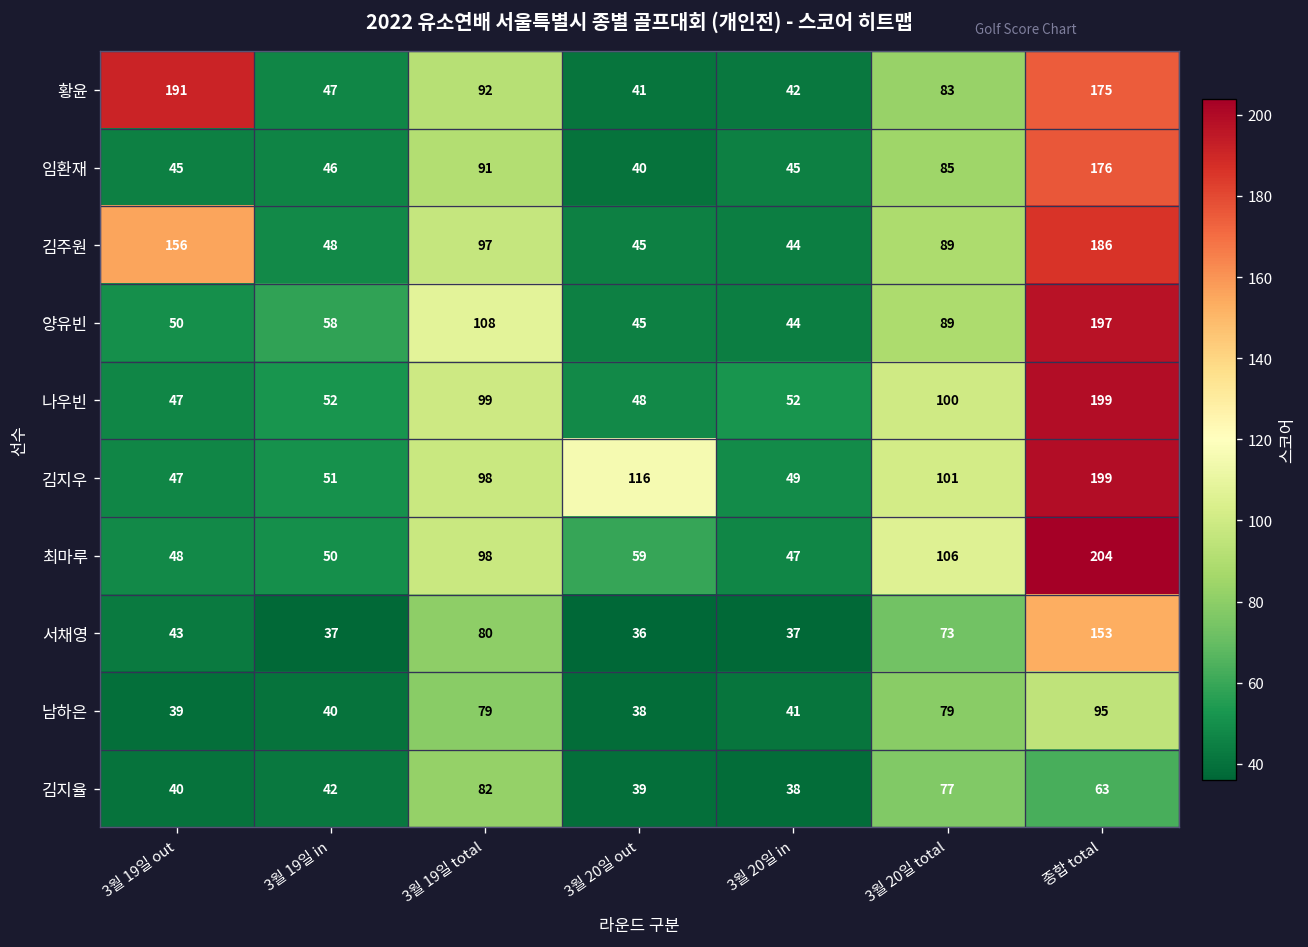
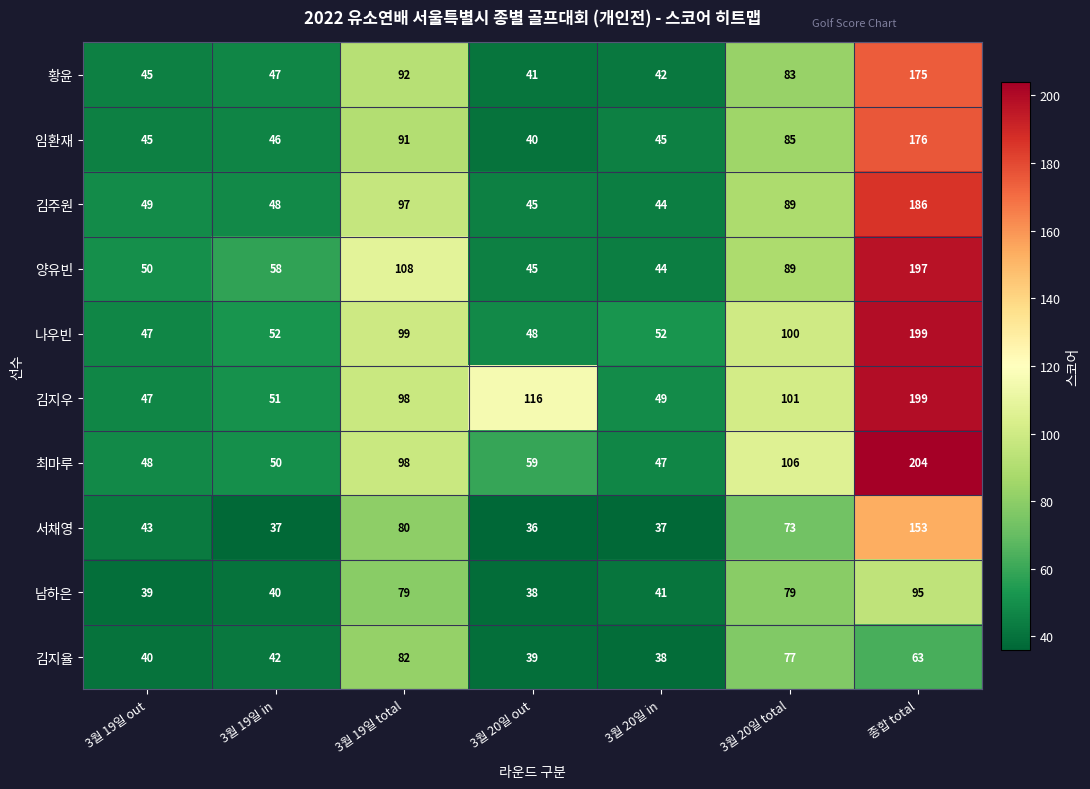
황윤, 3월 19일 out: 191 -> 45
김주원, 3월 19일 out: 156 -> 49
